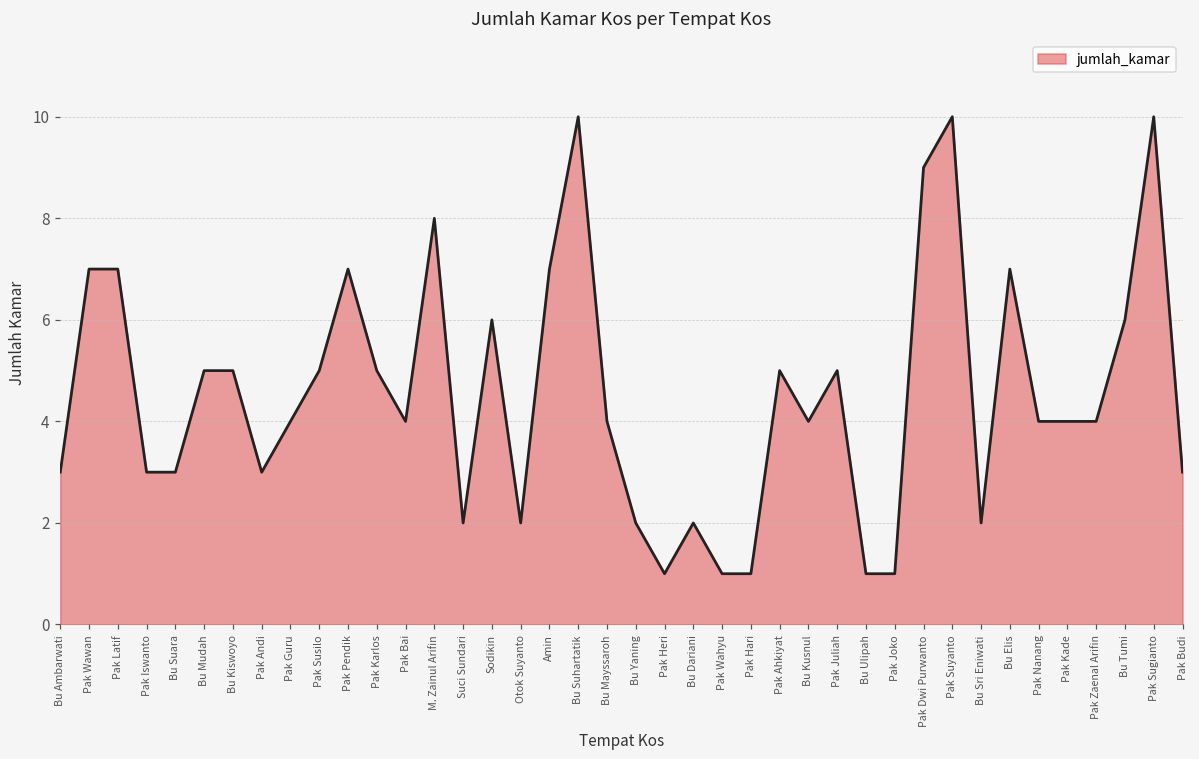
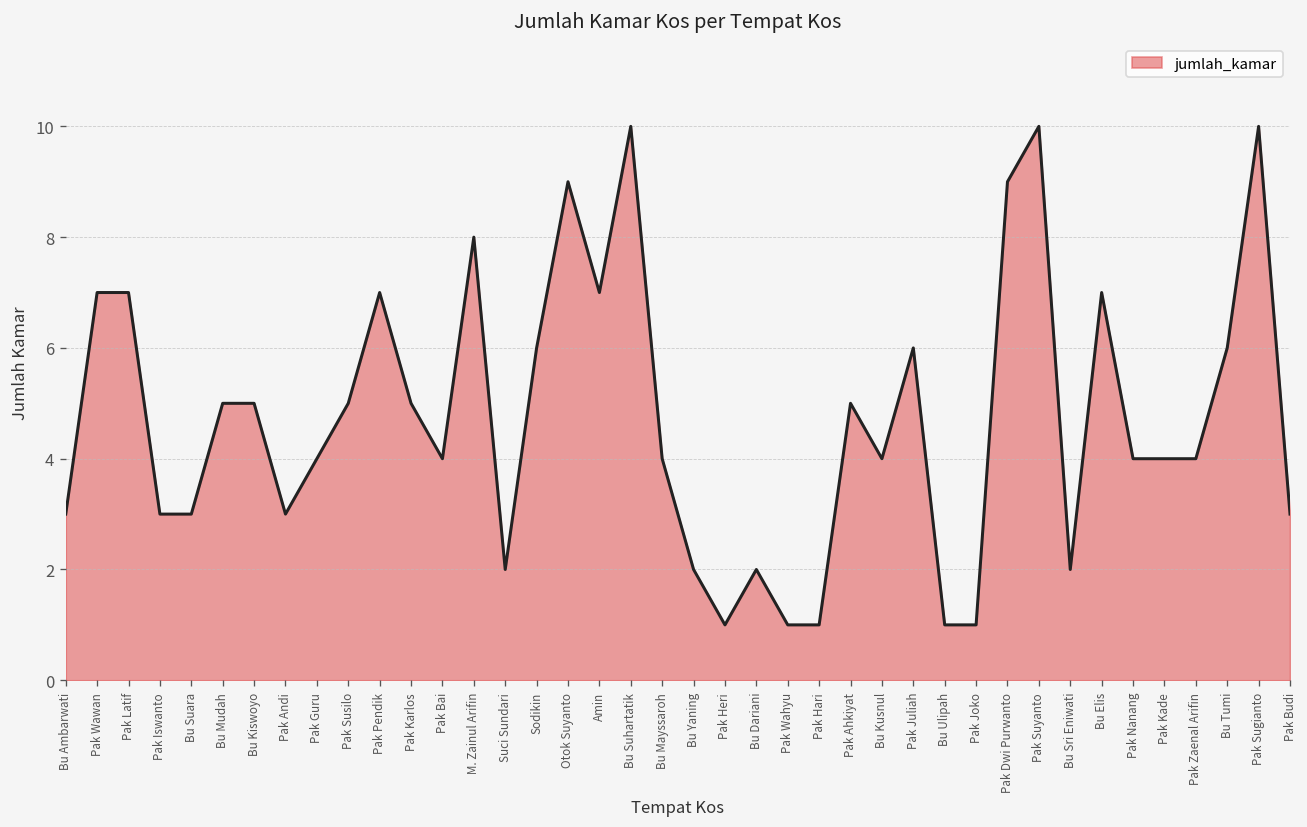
Otok Suyanto: 2 -> 9
Pak Juliah: 5 -> 6
